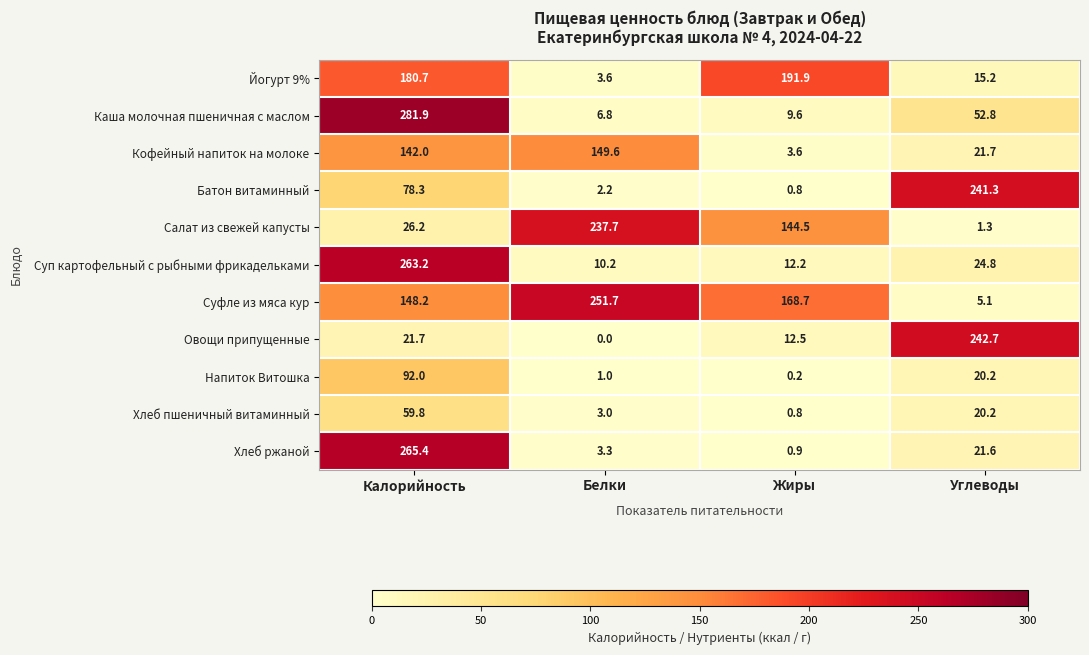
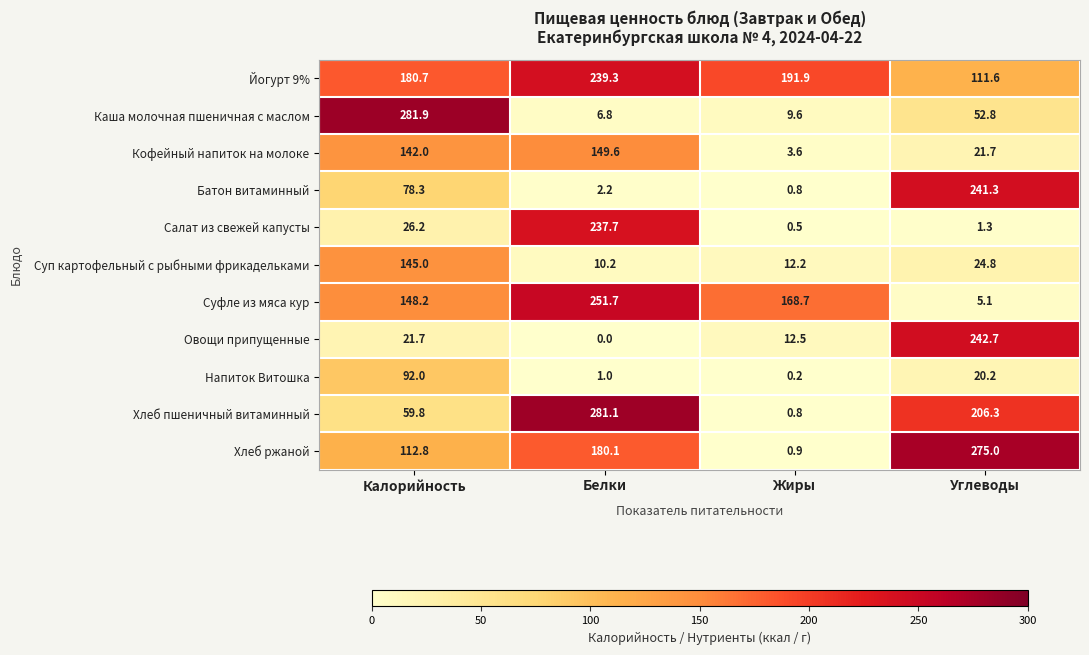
Йогурт 9%, Белки: 3.6 -> 239.3
Йогурт 9%, Углеводы: 15.2 -> 111.6
Салат из свежей капусты, Жиры: 144.5 -> 0.5
Суп картофельный с рыбными фрикадельками, Калорийность: 263.2 -> 145.0
Хлеб пшеничный витаминный, Белки: 3.0 -> 281.1
Хлеб пшеничный витаминный, Углеводы: 20.2 -> 206.3
Хлеб ржаной, Калорийность: 265.4 -> 112.8
Хлеб ржаной, Белки: 3.3 -> 180.1
Хлеб ржаной, Углеводы: 21.6 -> 275.0
